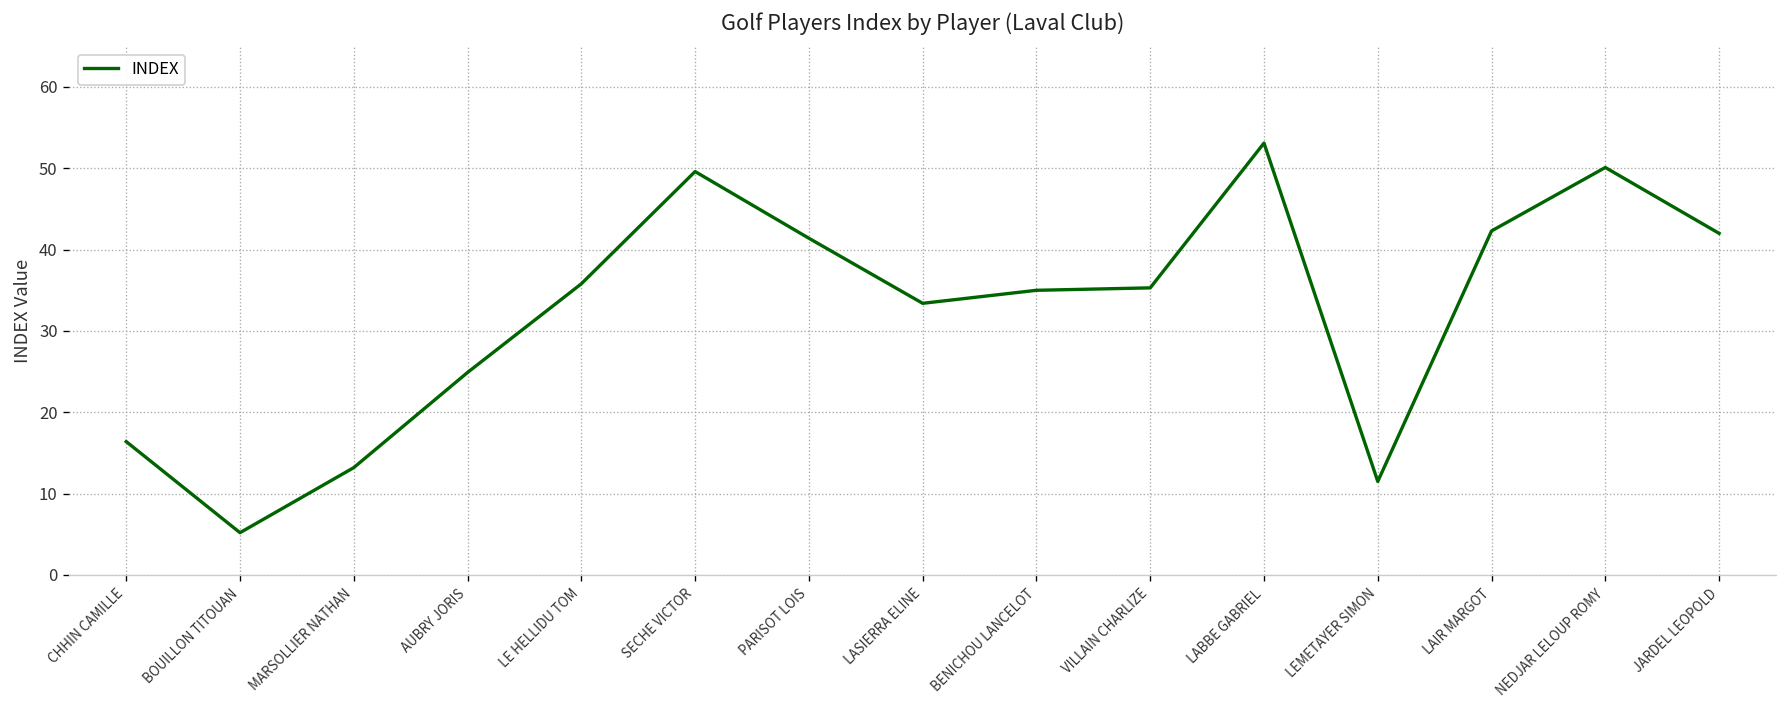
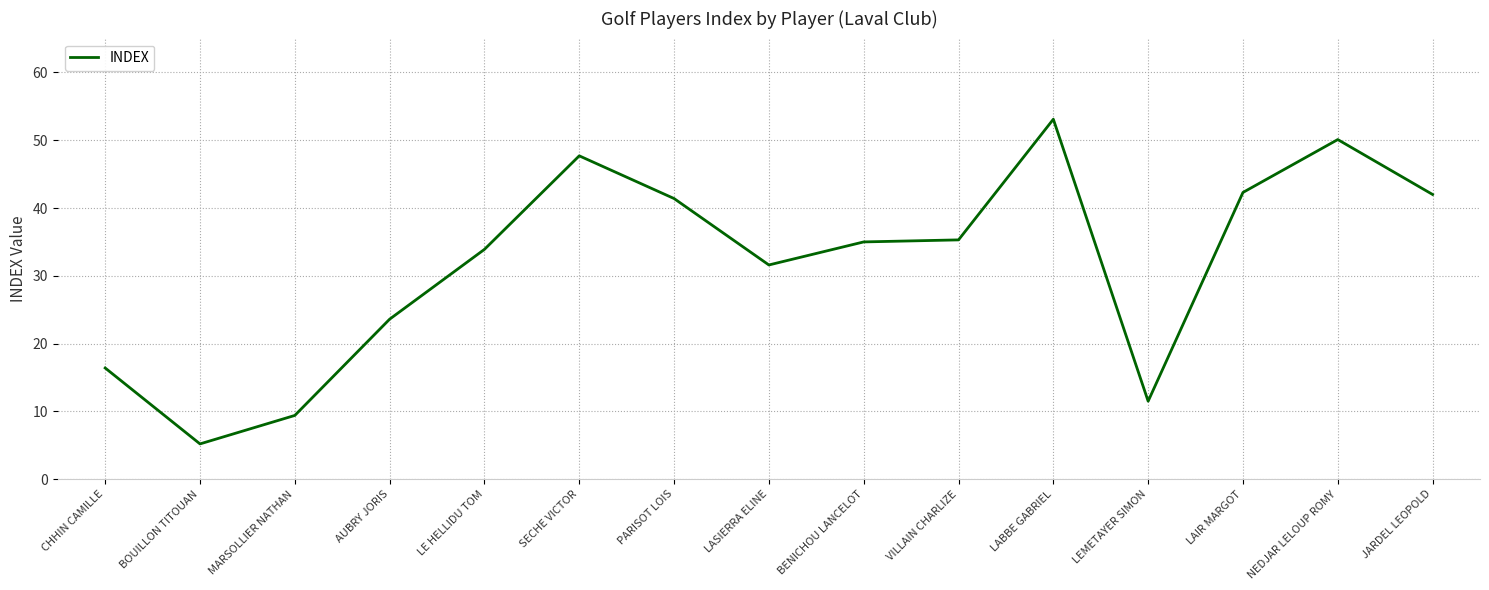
MARSOLLIER NATHAN: 13 -> 9
AUBRY JORIS: 25 -> 24
LE HELLIDU TOM: 36 -> 34
SECHE VICTOR: 50 -> 48
LASIERRA ELINE: 33 -> 32
